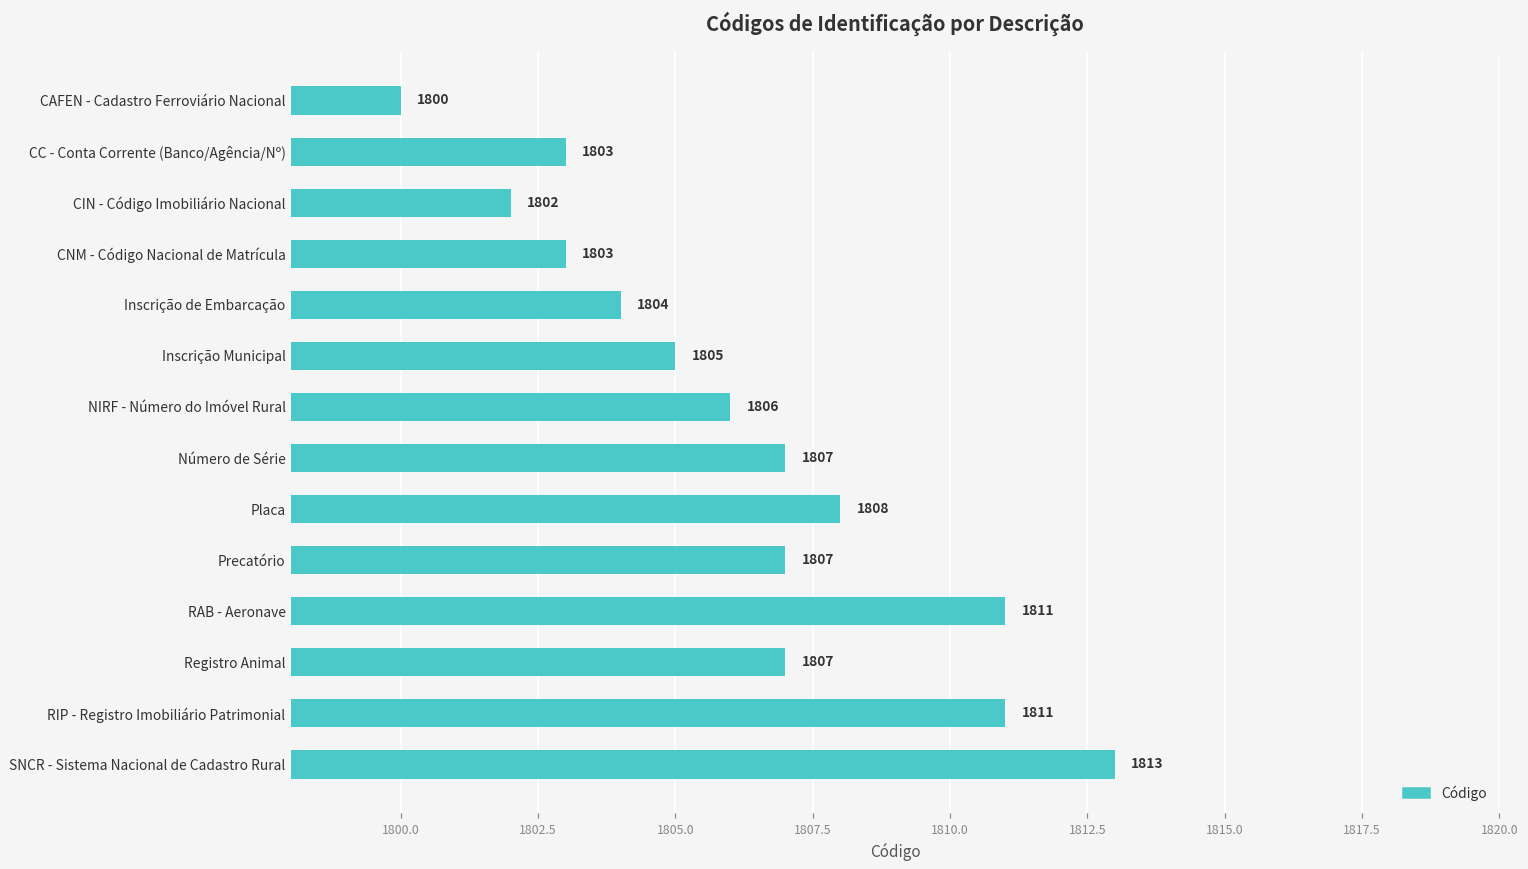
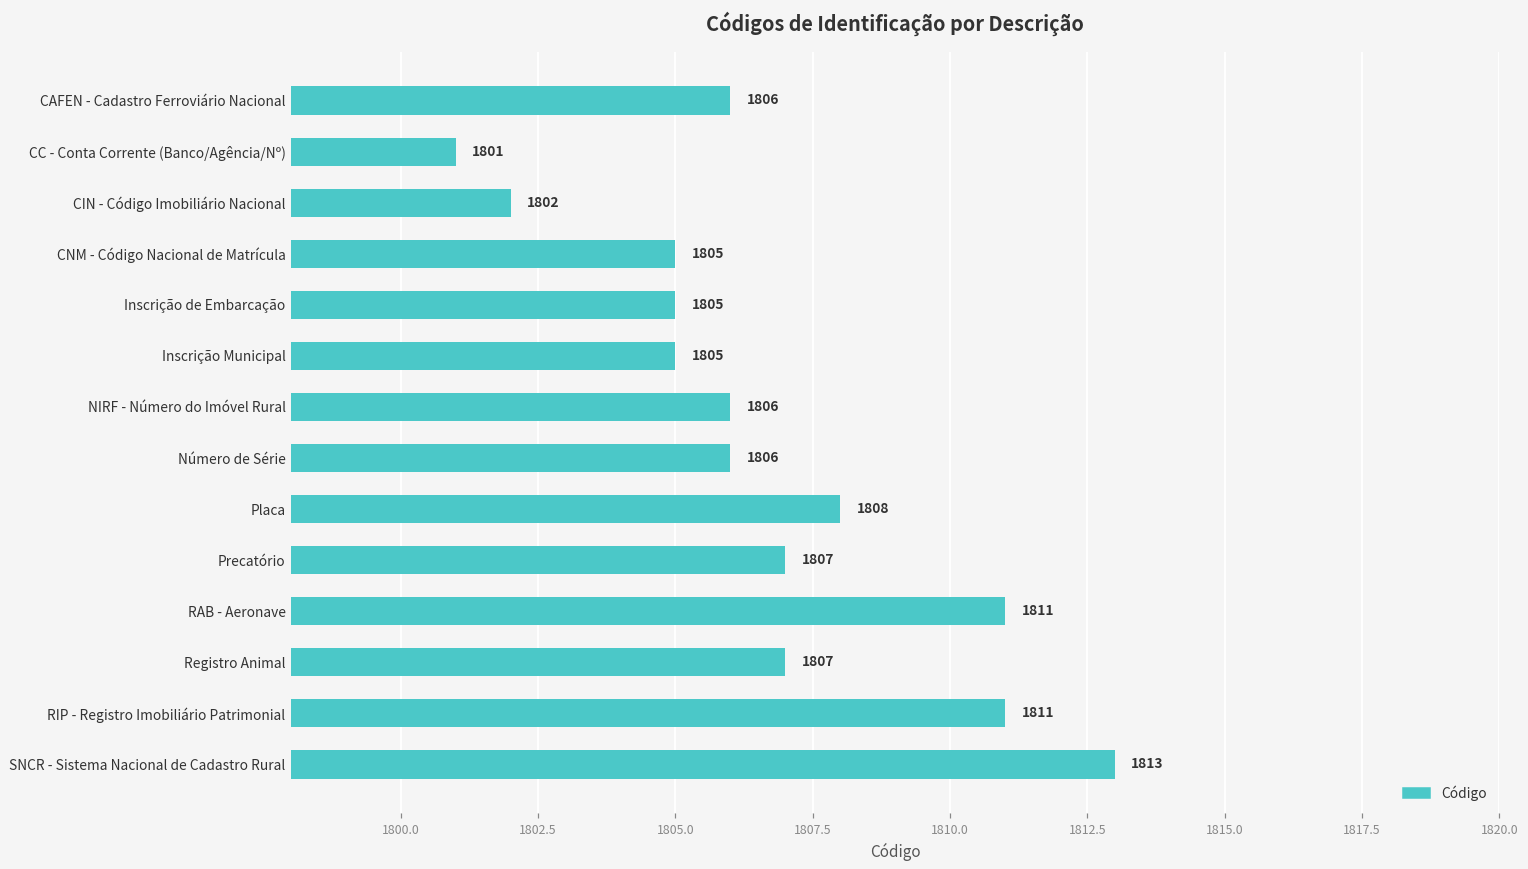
CAFEN - Cadastro Ferroviário Nacional: 1800 -> 1806
CC - Conta Corrente (Banco/Agência/Nº): 1803 -> 1801
CNM - Código Nacional de Matrícula: 1803 -> 1805
Inscrição de Embarcação: 1804 -> 1805
Número de Série: 1807 -> 1806
